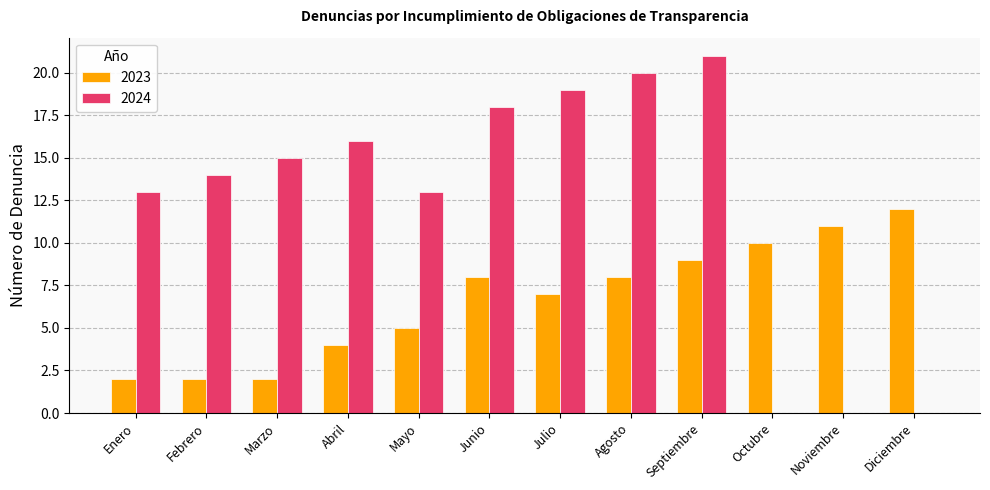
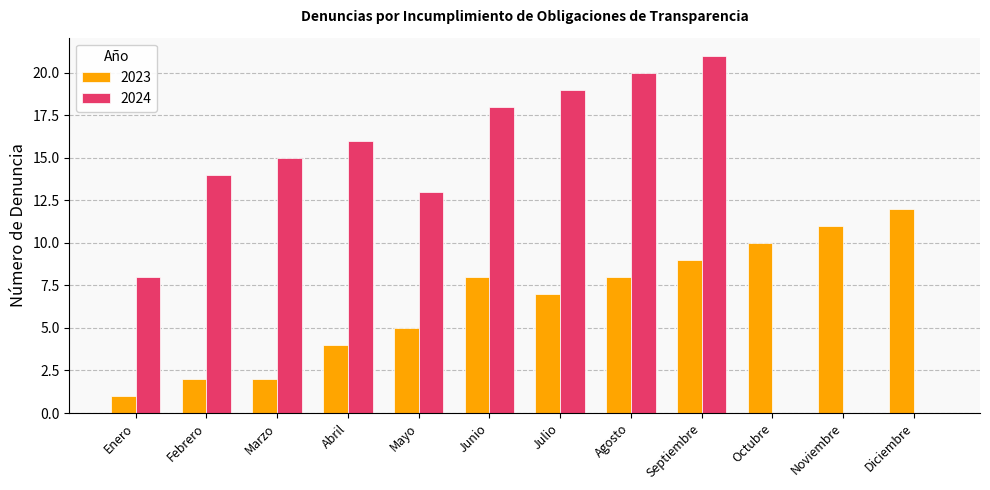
2023, Enero: 2 -> 1
2024, Enero: 13 -> 8
